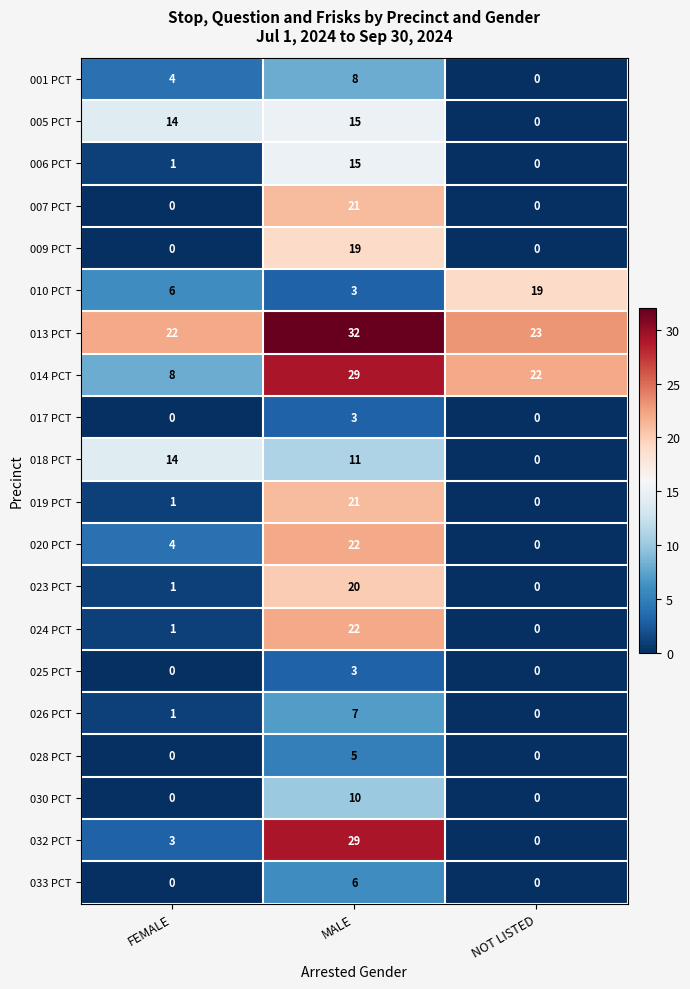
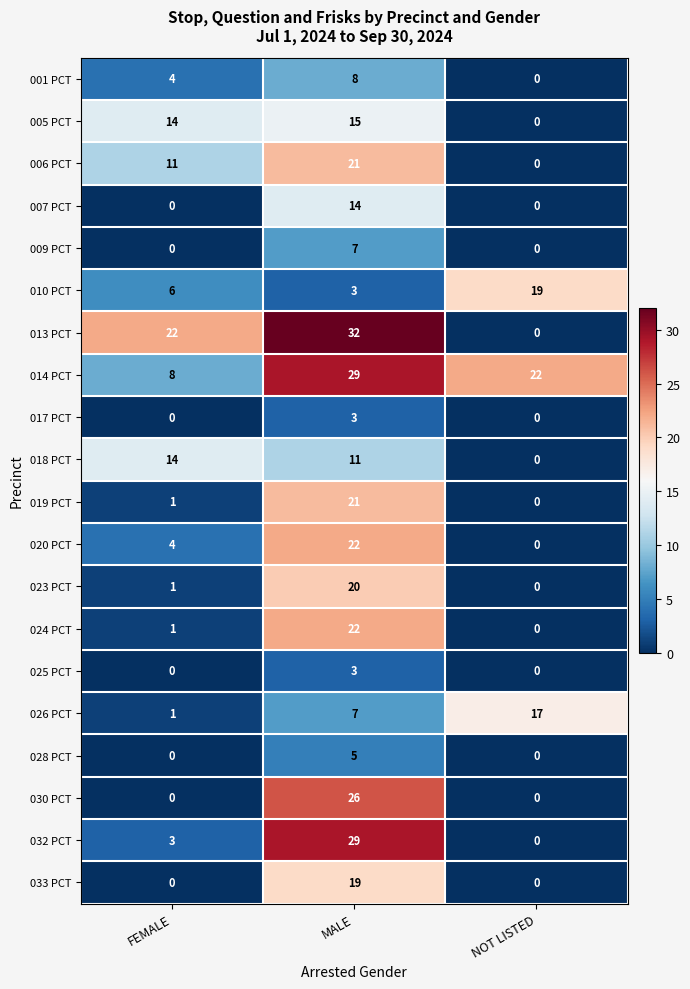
006 PCT, FEMALE: 1 -> 11
006 PCT, MALE: 15 -> 21
007 PCT, MALE: 21 -> 14
009 PCT, MALE: 19 -> 7
013 PCT, NOT LISTED: 23 -> 0
026 PCT, NOT LISTED: 0 -> 17
030 PCT, MALE: 10 -> 26
033 PCT, MALE: 6 -> 19
